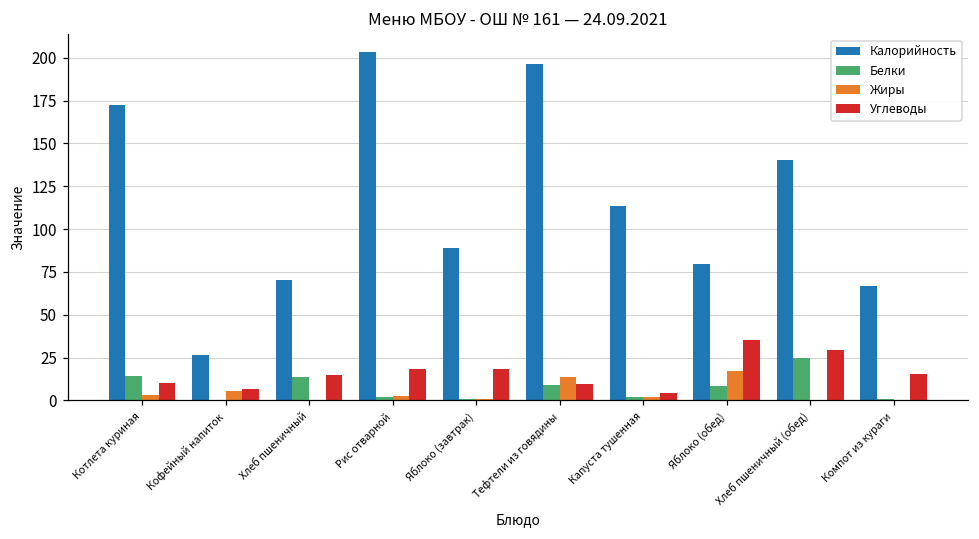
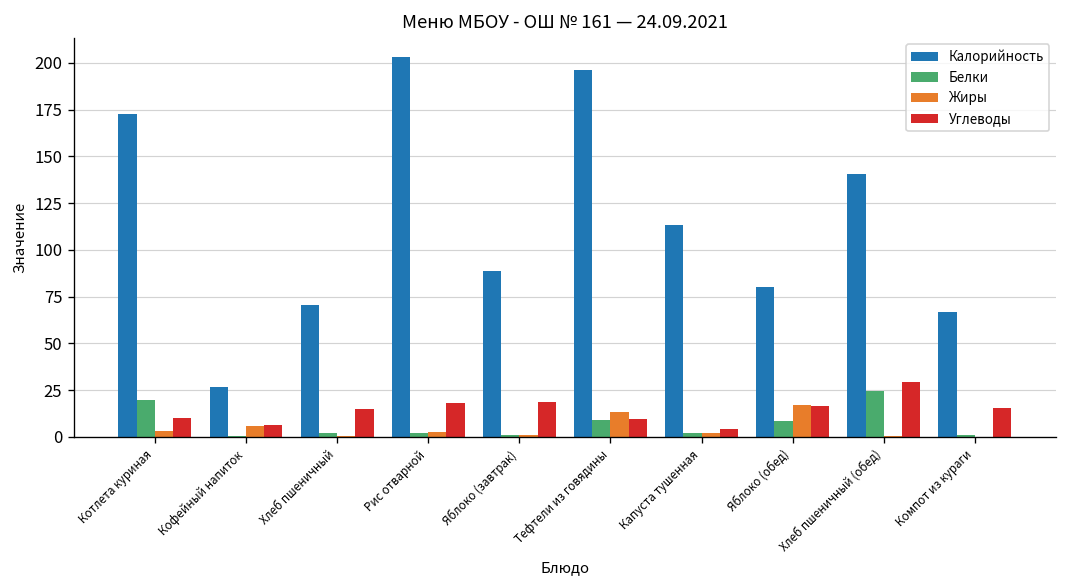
Белки, Котлета куриная: 14 -> 20
Белки, Хлеб пшеничный: 14 -> 2
Углеводы, Яблоко (обед): 35 -> 17
